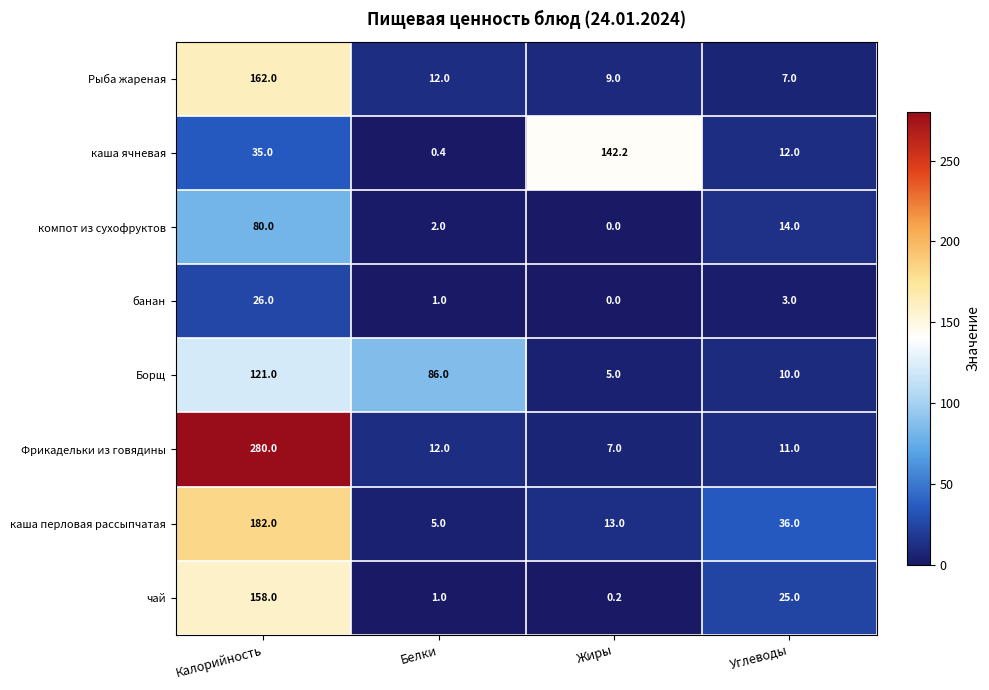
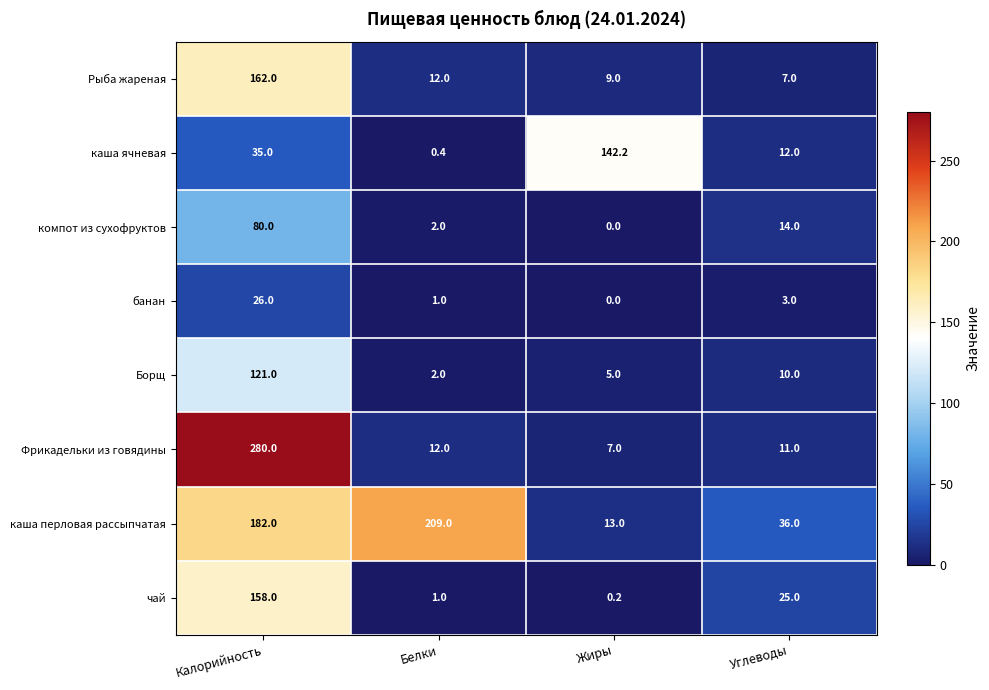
Борщ, Белки: 86.0 -> 2.0
каша перловая рассыпчатая, Белки: 5.0 -> 209.0
